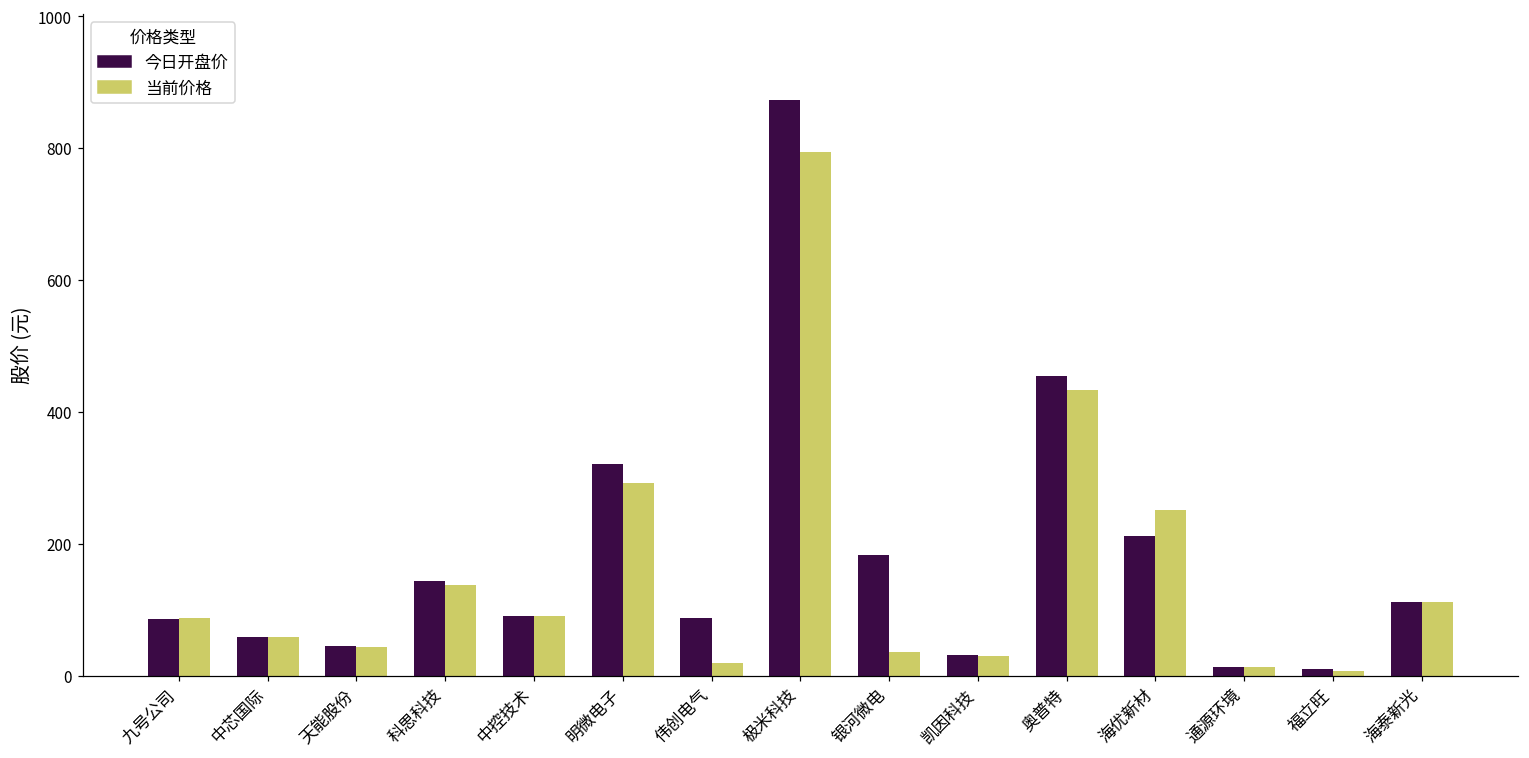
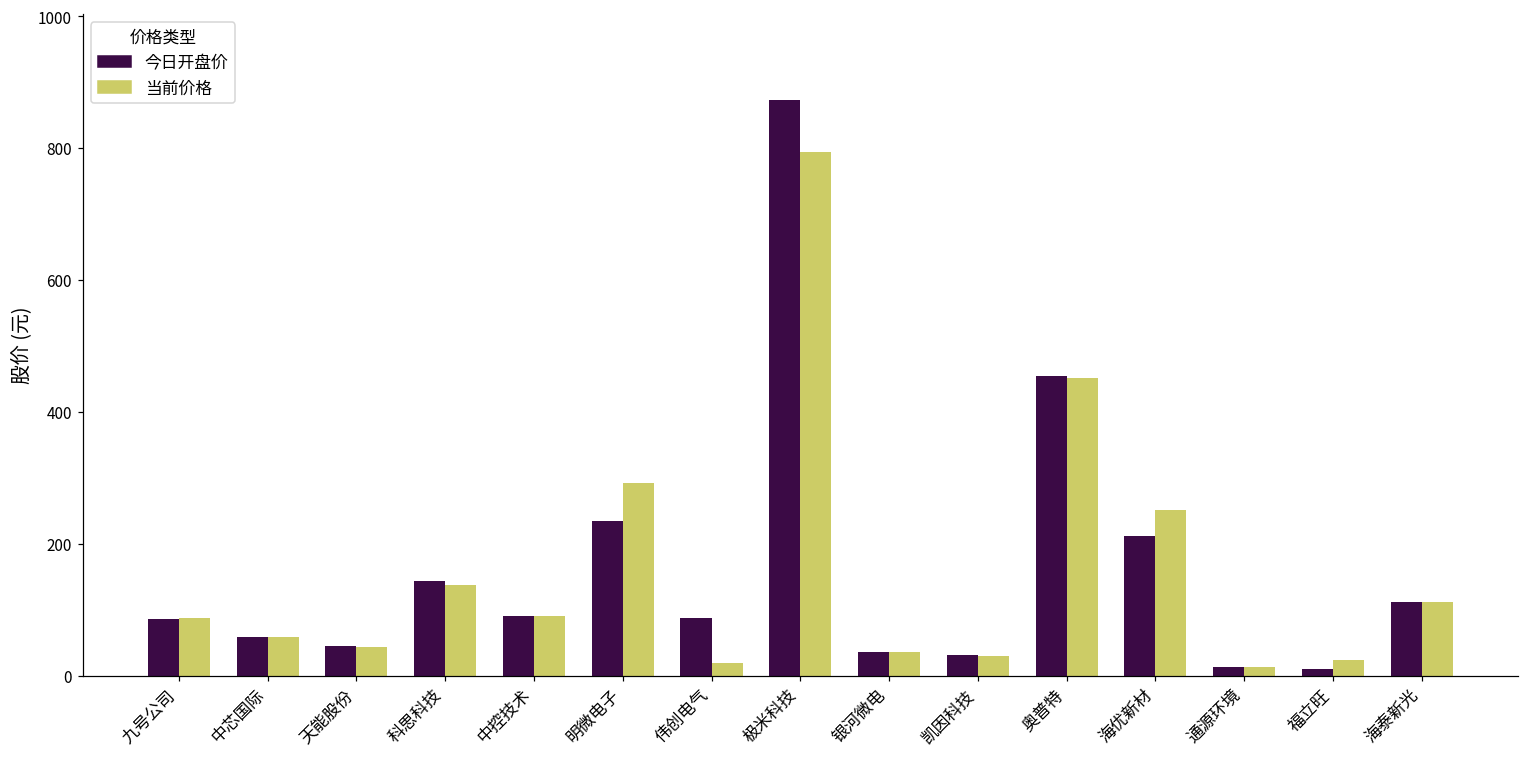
今日开盘价, 明微电子: 320 -> 230
今日开盘价, 银河微电: 180 -> 40
当前价格, 奥普特: 430 -> 450
当前价格, 福立旺: 10 -> 20
